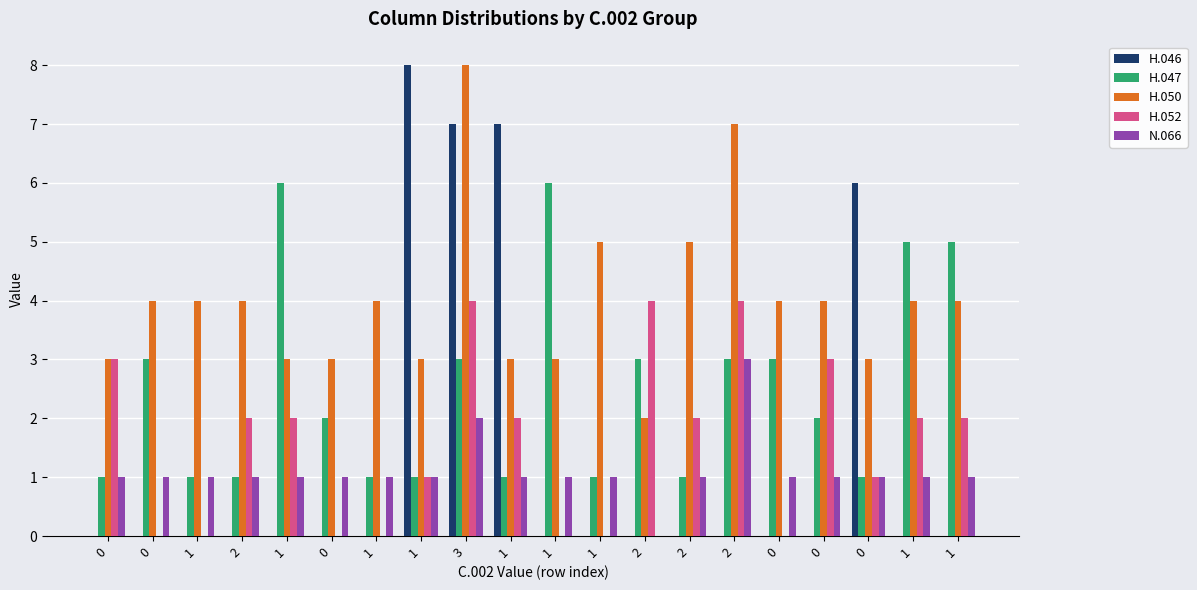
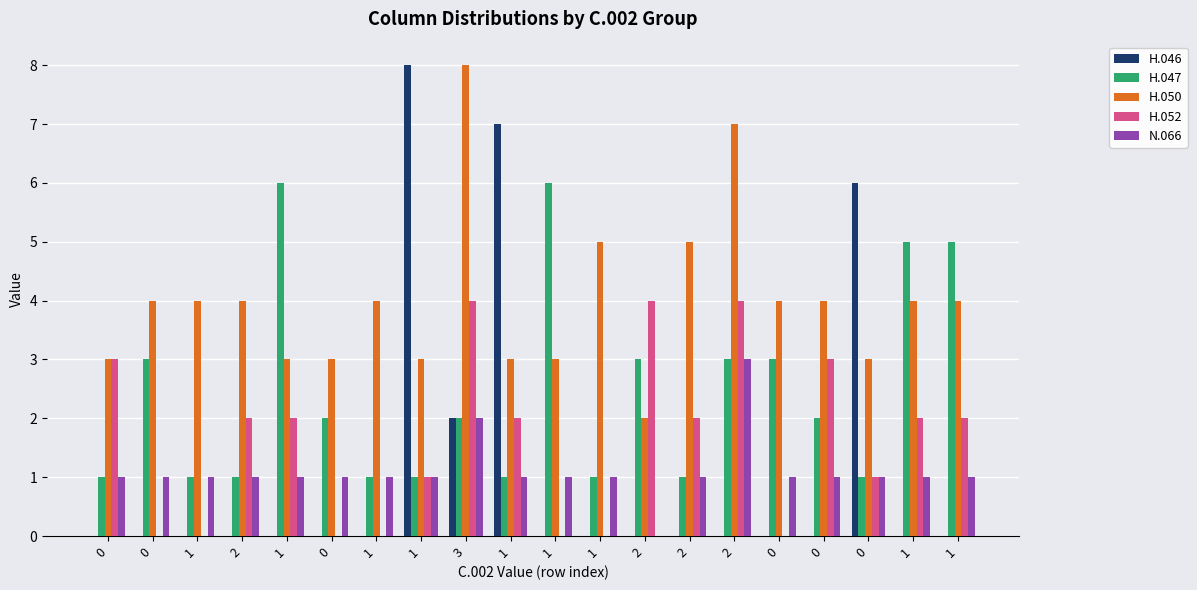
H.046, 3: 7 -> 2
H.047, 3: 3 -> 2
